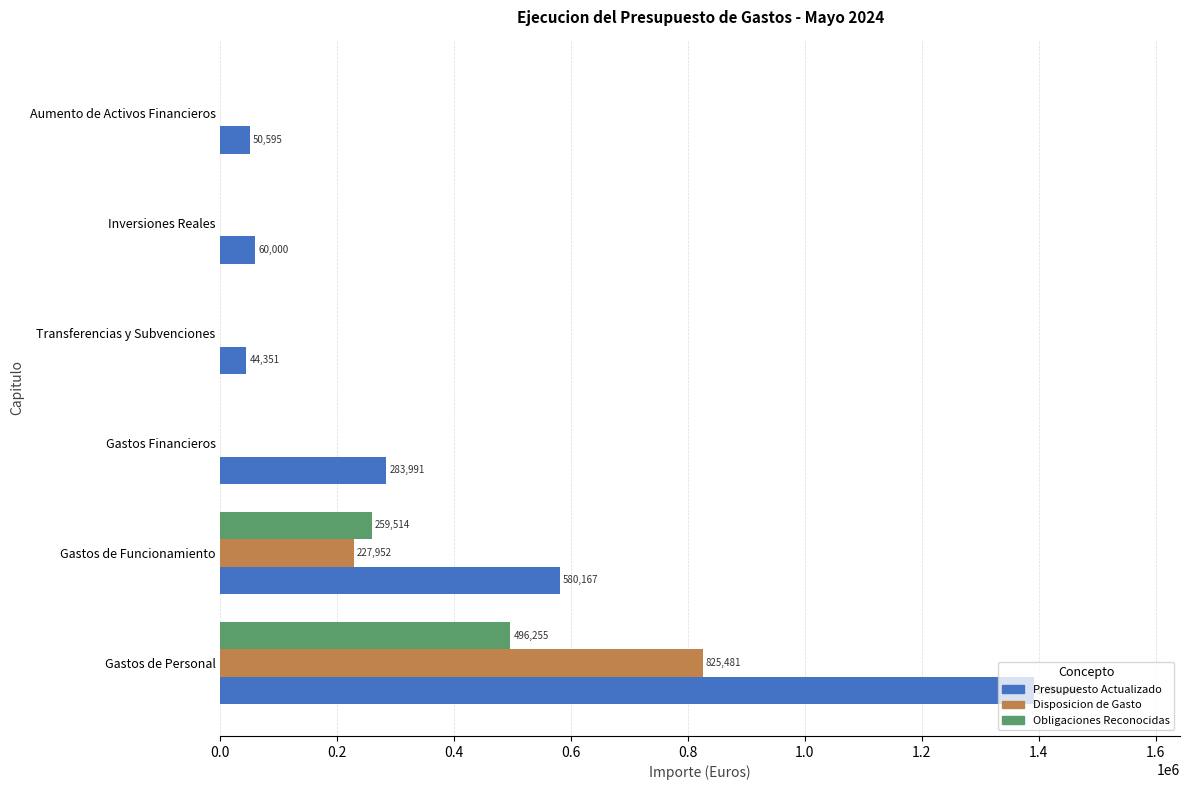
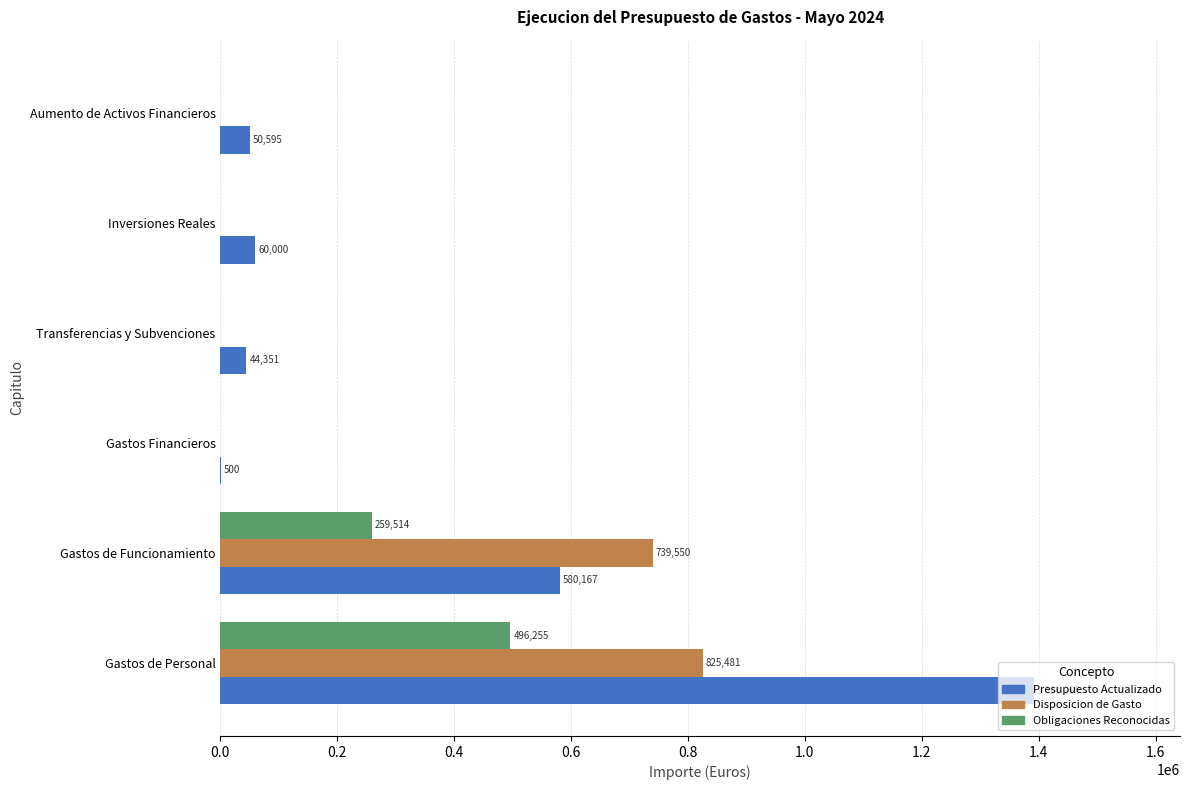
Presupuesto Actualizado, Gastos Financieros: 283,991 -> 500
Disposicion de Gasto, Gastos de Funcionamiento: 227,952 -> 739,550
